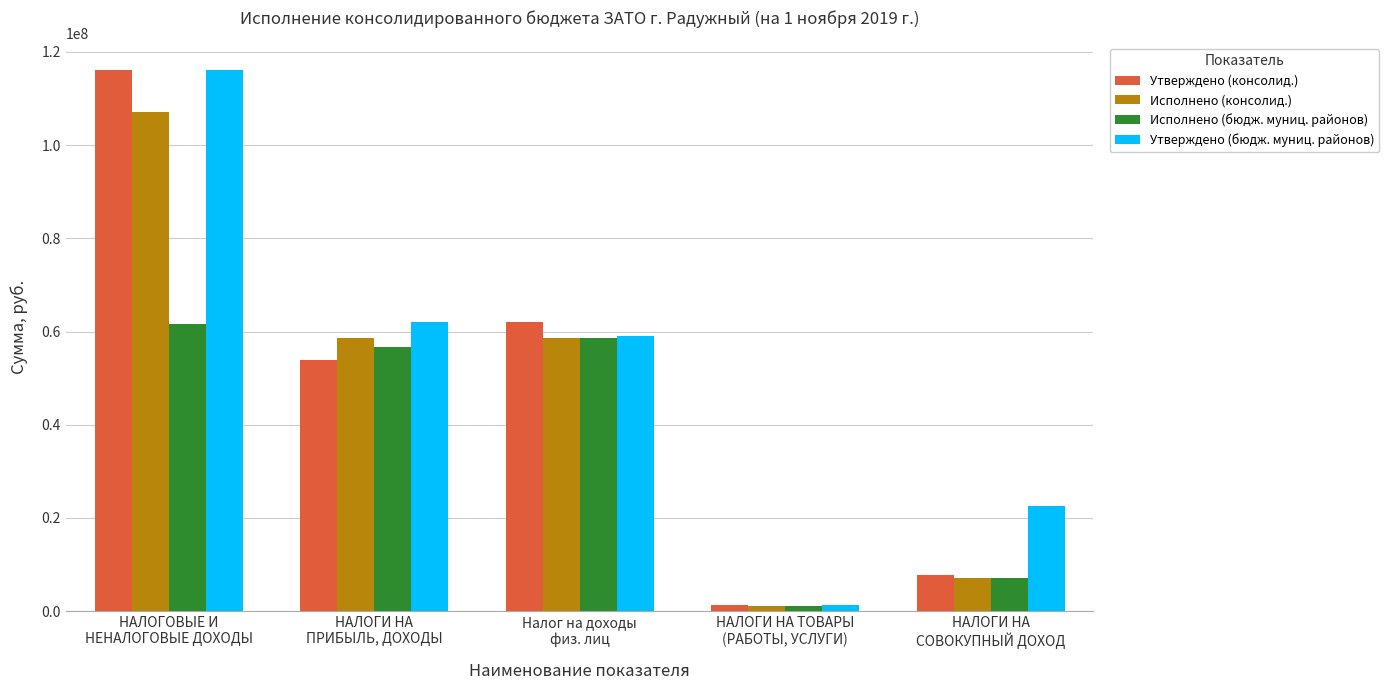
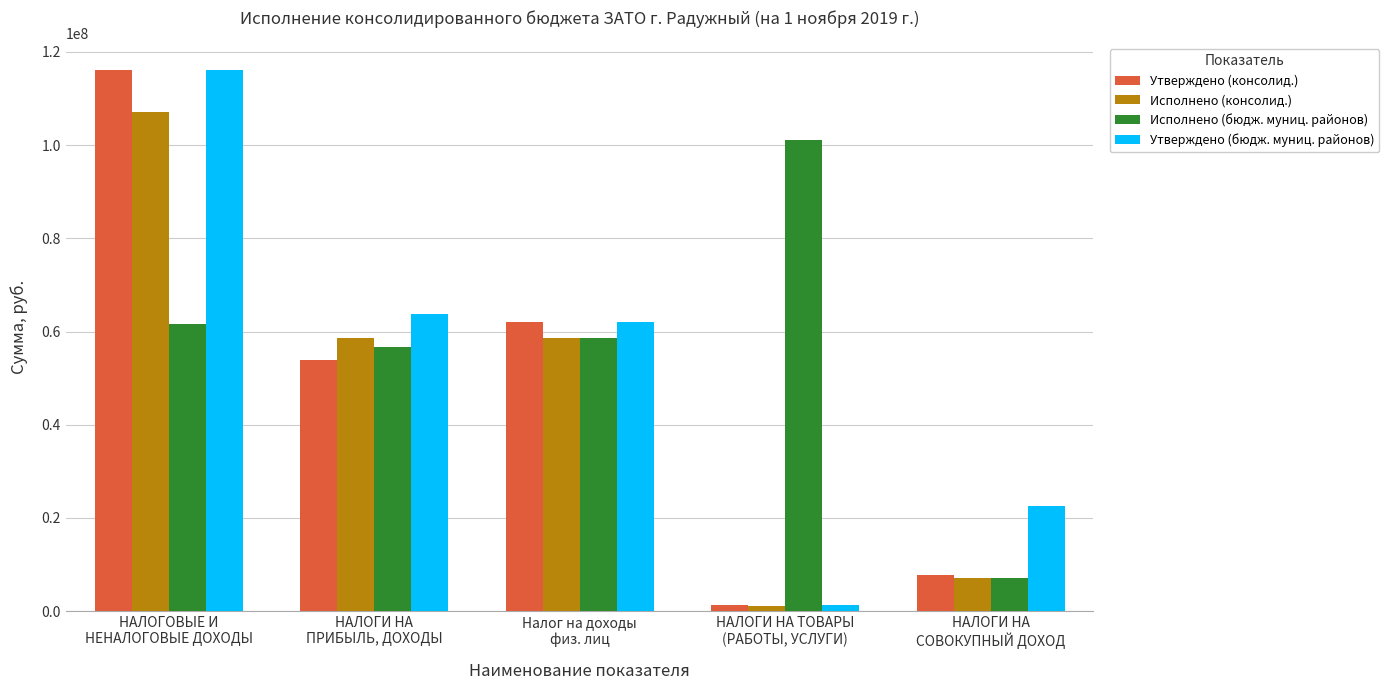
Утверждено (бюдж. муниц. районов), НАЛОГИ НА ПРИБЫЛЬ, ДОХОДЫ: 62000000 -> 64000000
Утверждено (бюдж. муниц. районов), Налог на доходы физ. лиц: 59000000 -> 62000000
Исполнено (бюдж. муниц. районов), НАЛОГИ НА ТОВАРЫ (РАБОТЫ, УСЛУГИ): 1000000 -> 101000000
